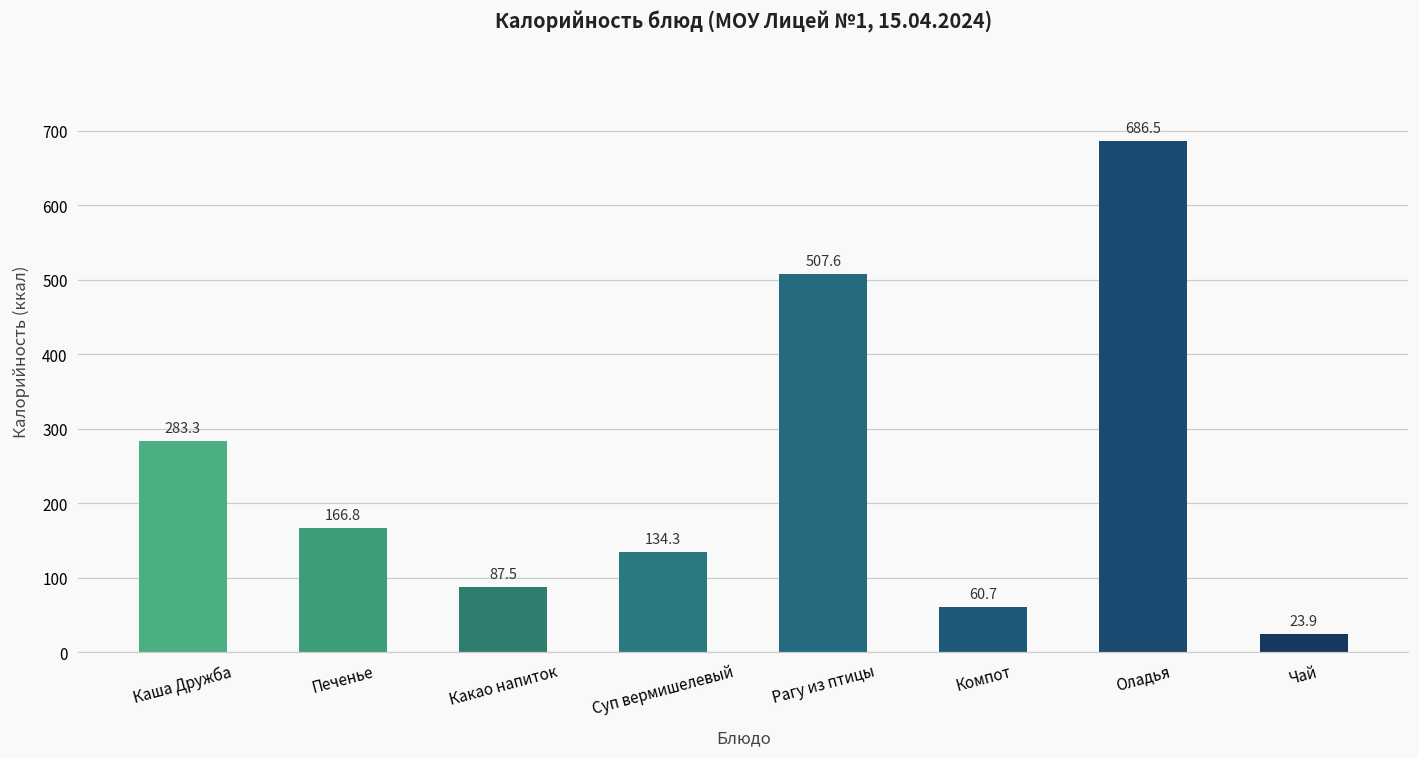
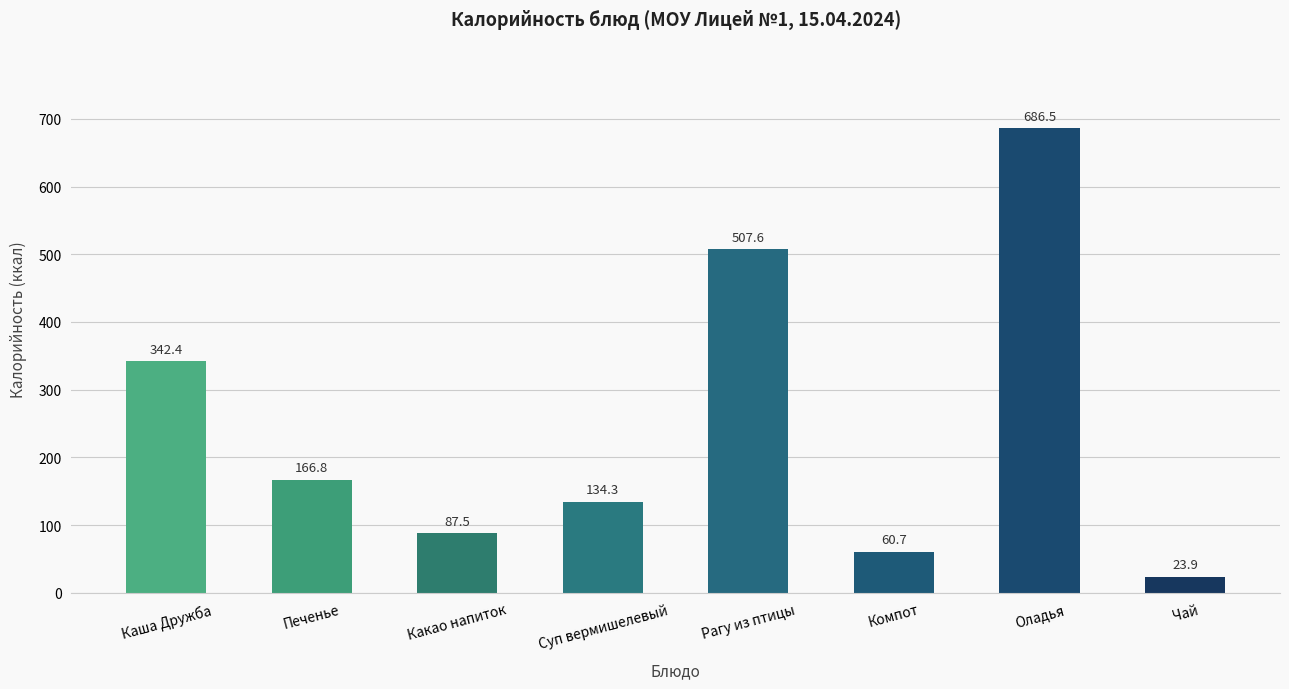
Каша Дружба: 283.3 -> 342.4
